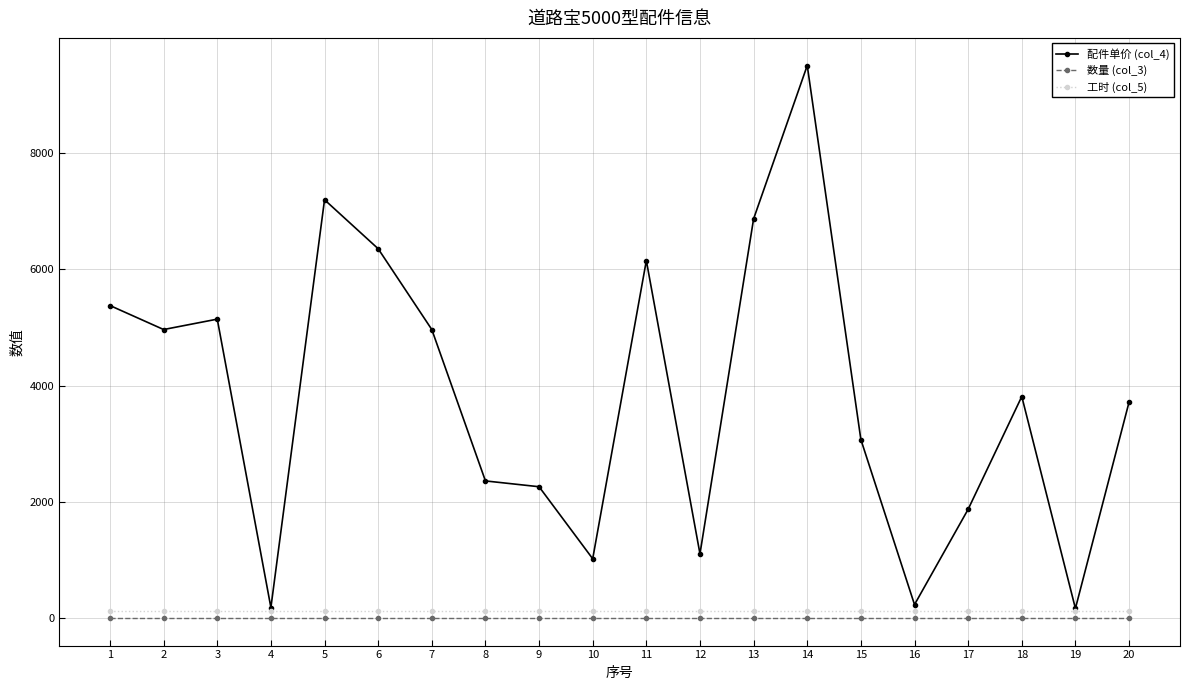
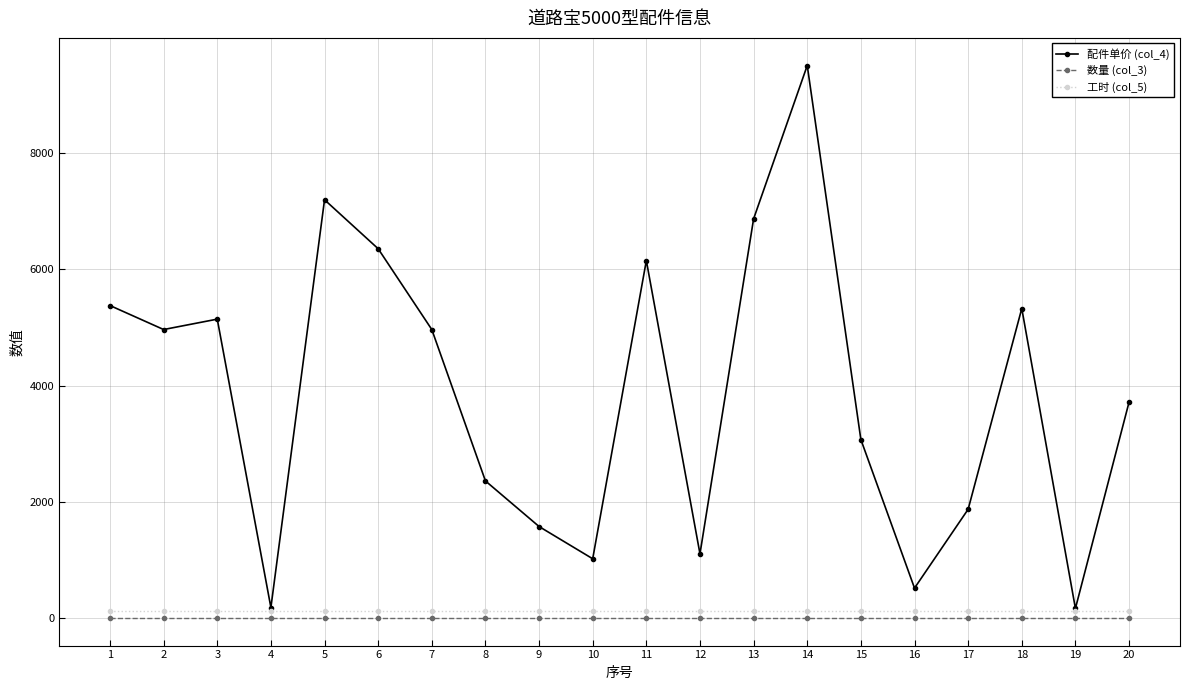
配件单价 (col_4), 9: 2300 -> 1600
配件单价 (col_4), 16: 200 -> 500
配件单价 (col_4), 18: 3800 -> 5300
